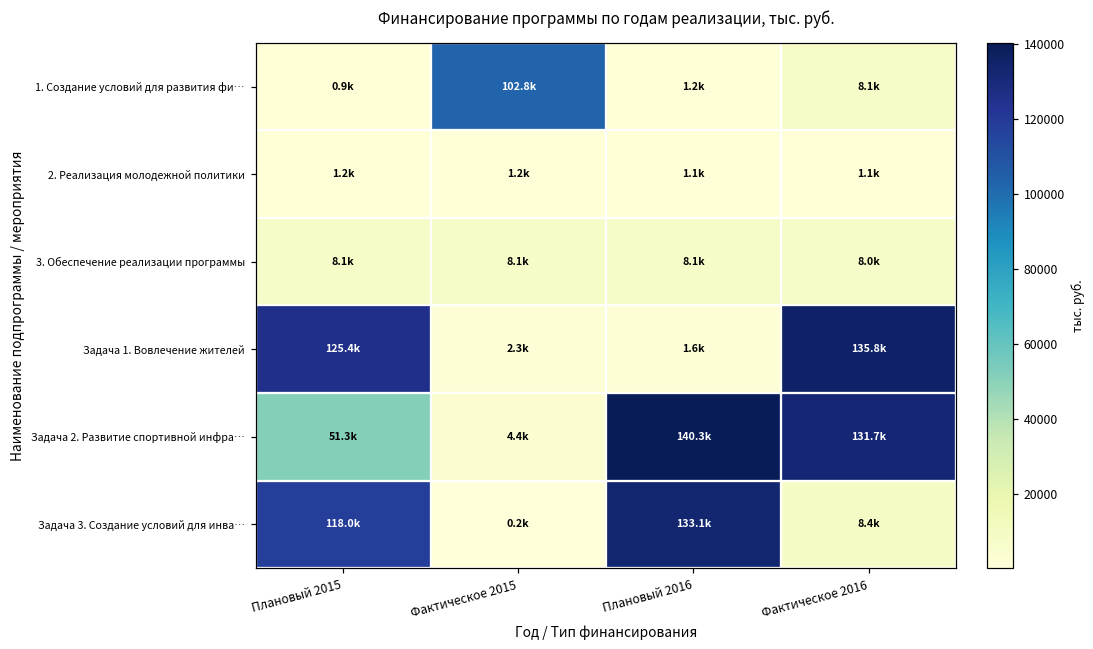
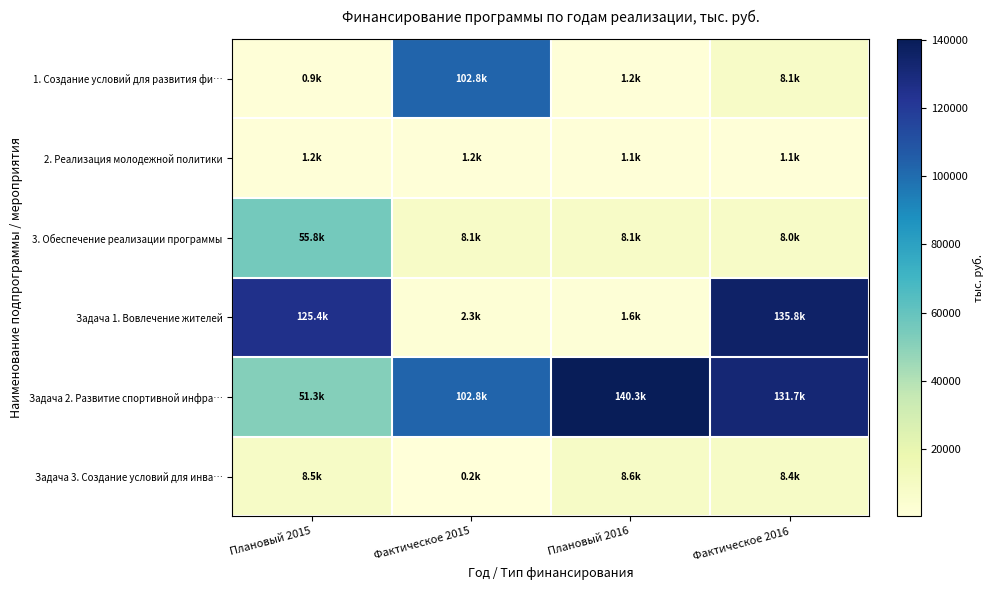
3. Обеспечение реализации программы, Плановый 2015: 8.1k -> 55.8k
Задача 2. Развитие спортивной инфра…, Фактическое 2015: 4.4k -> 102.8k
Задача 3. Создание условий для инва…, Плановый 2015: 118.0k -> 8.5k
Задача 3. Создание условий для инва…, Плановый 2016: 133.1k -> 8.6k
